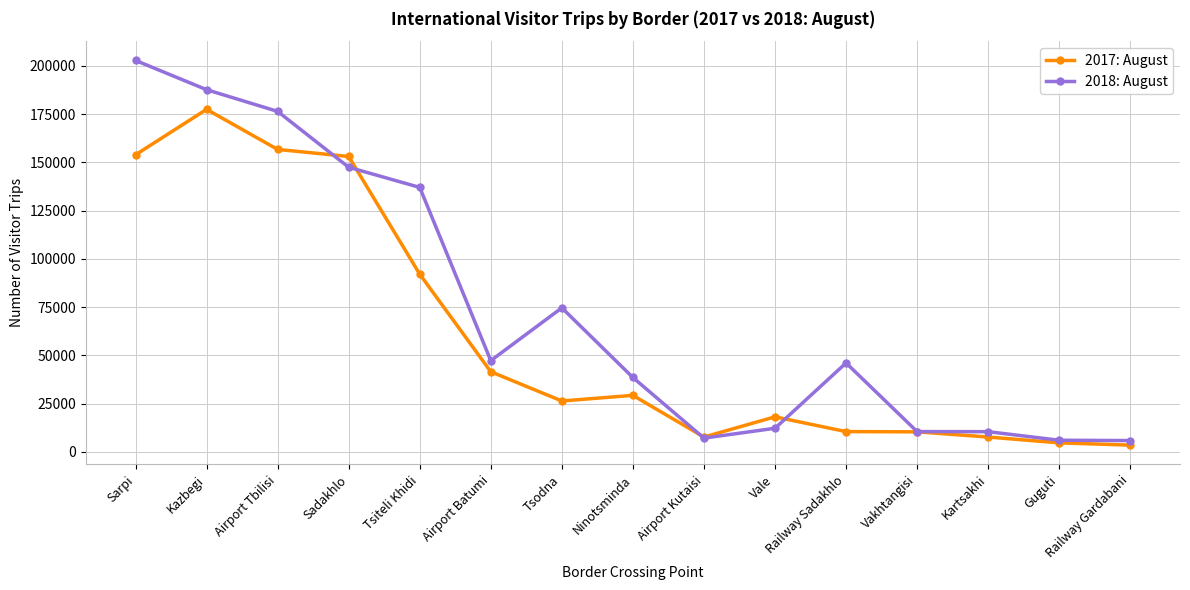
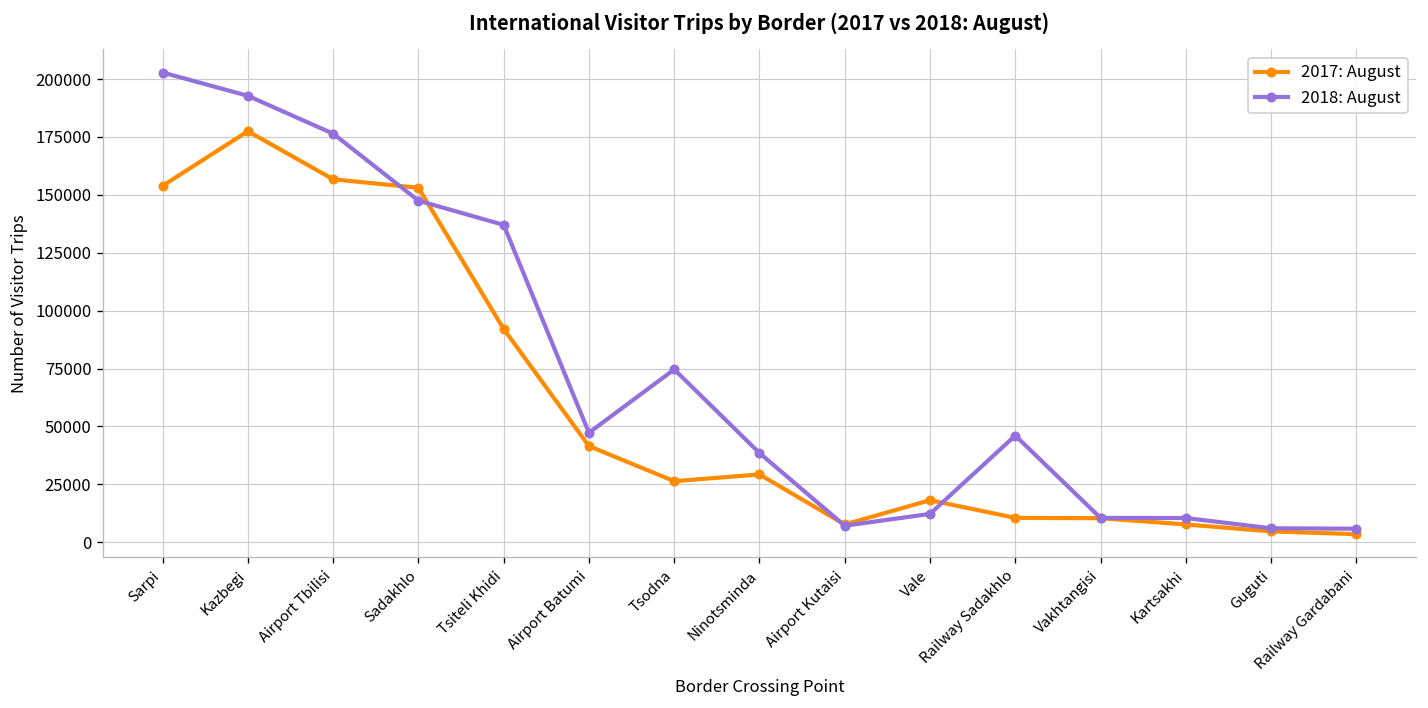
2018: August, Kazbegi: 188000 -> 193000
